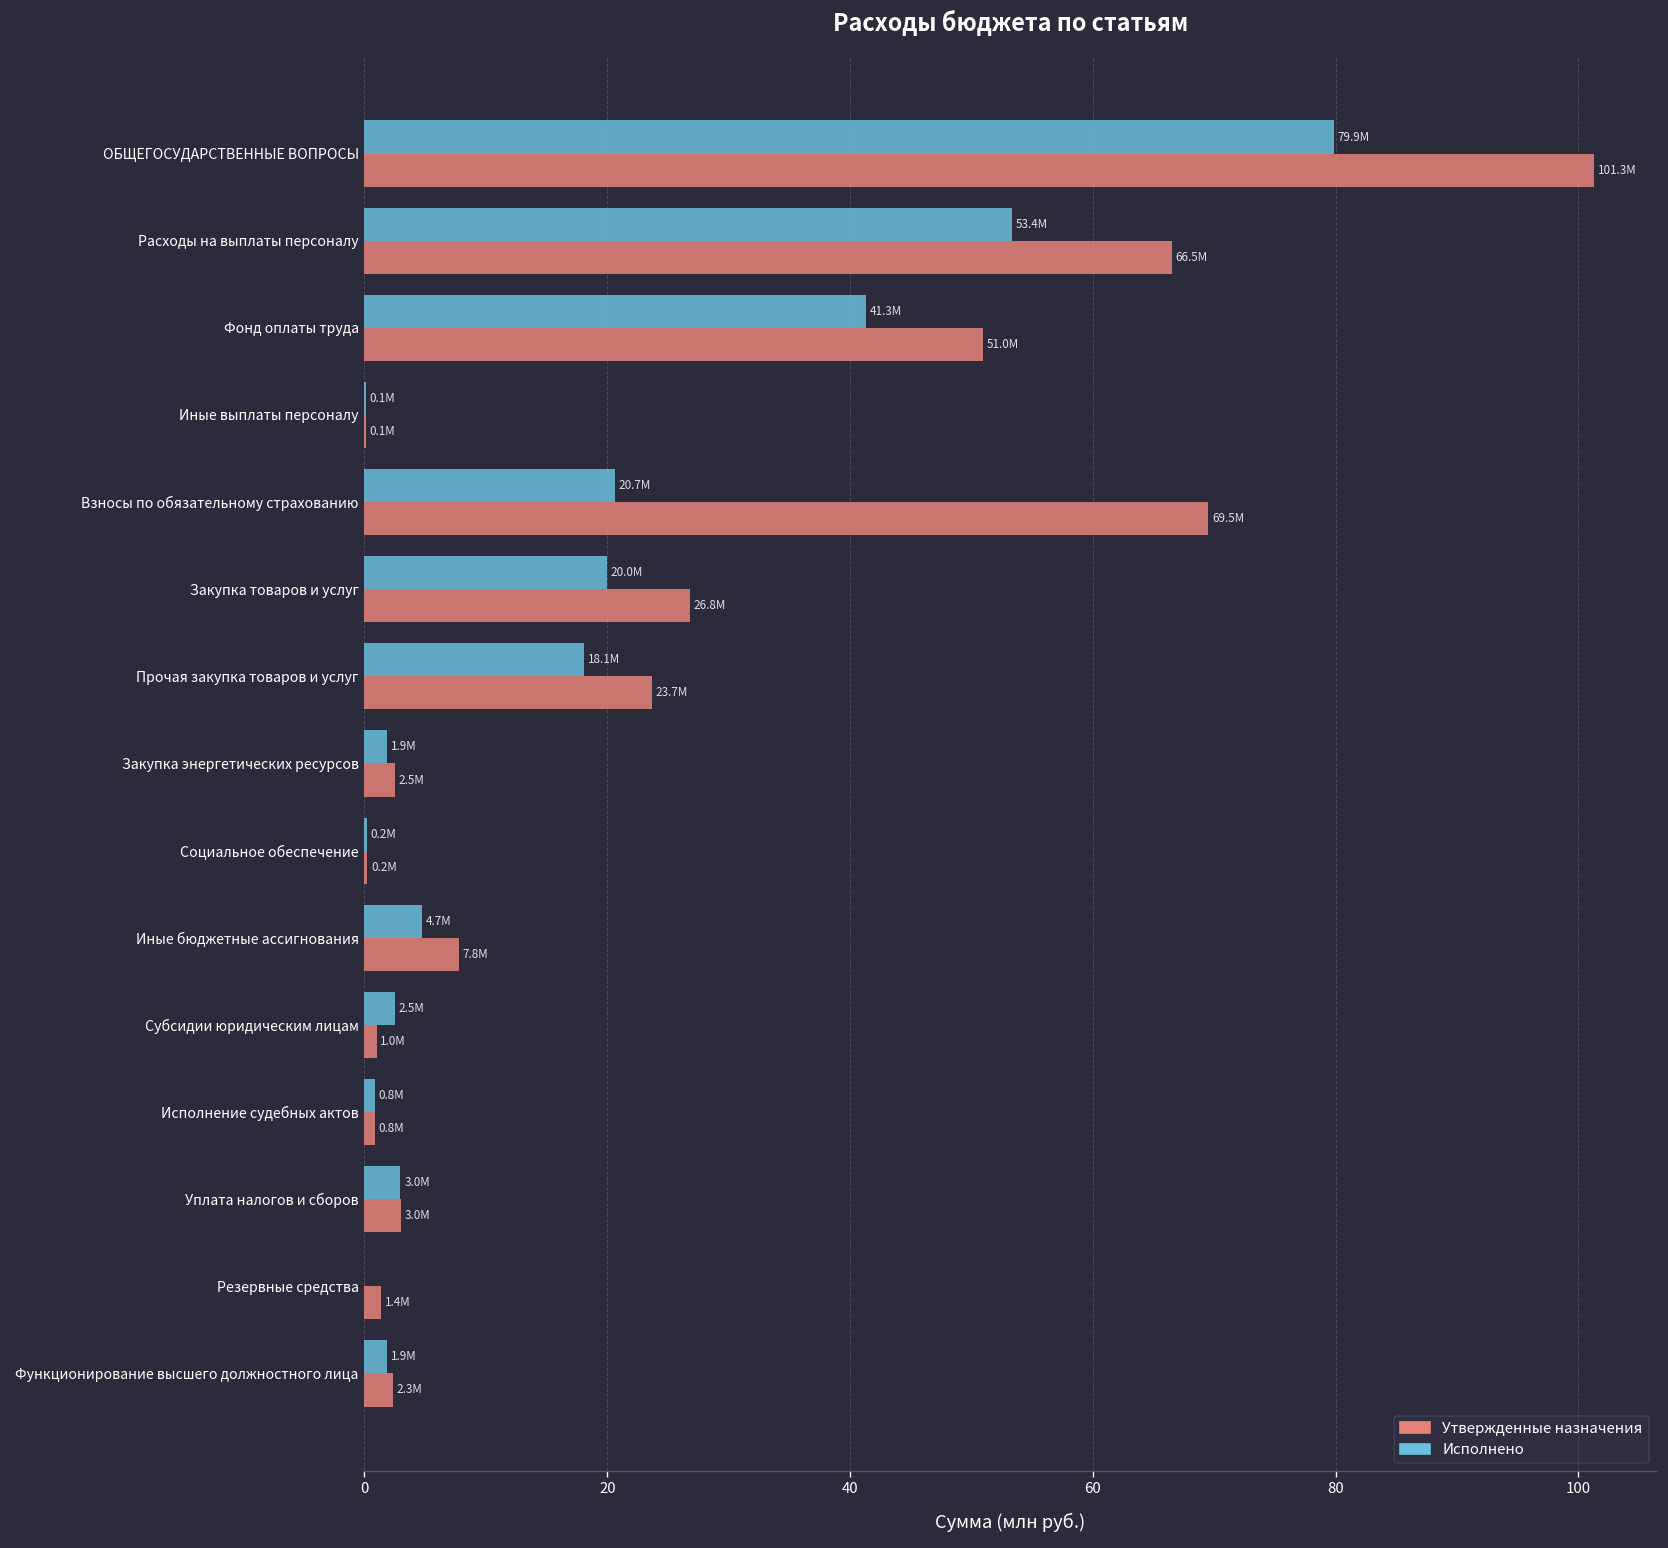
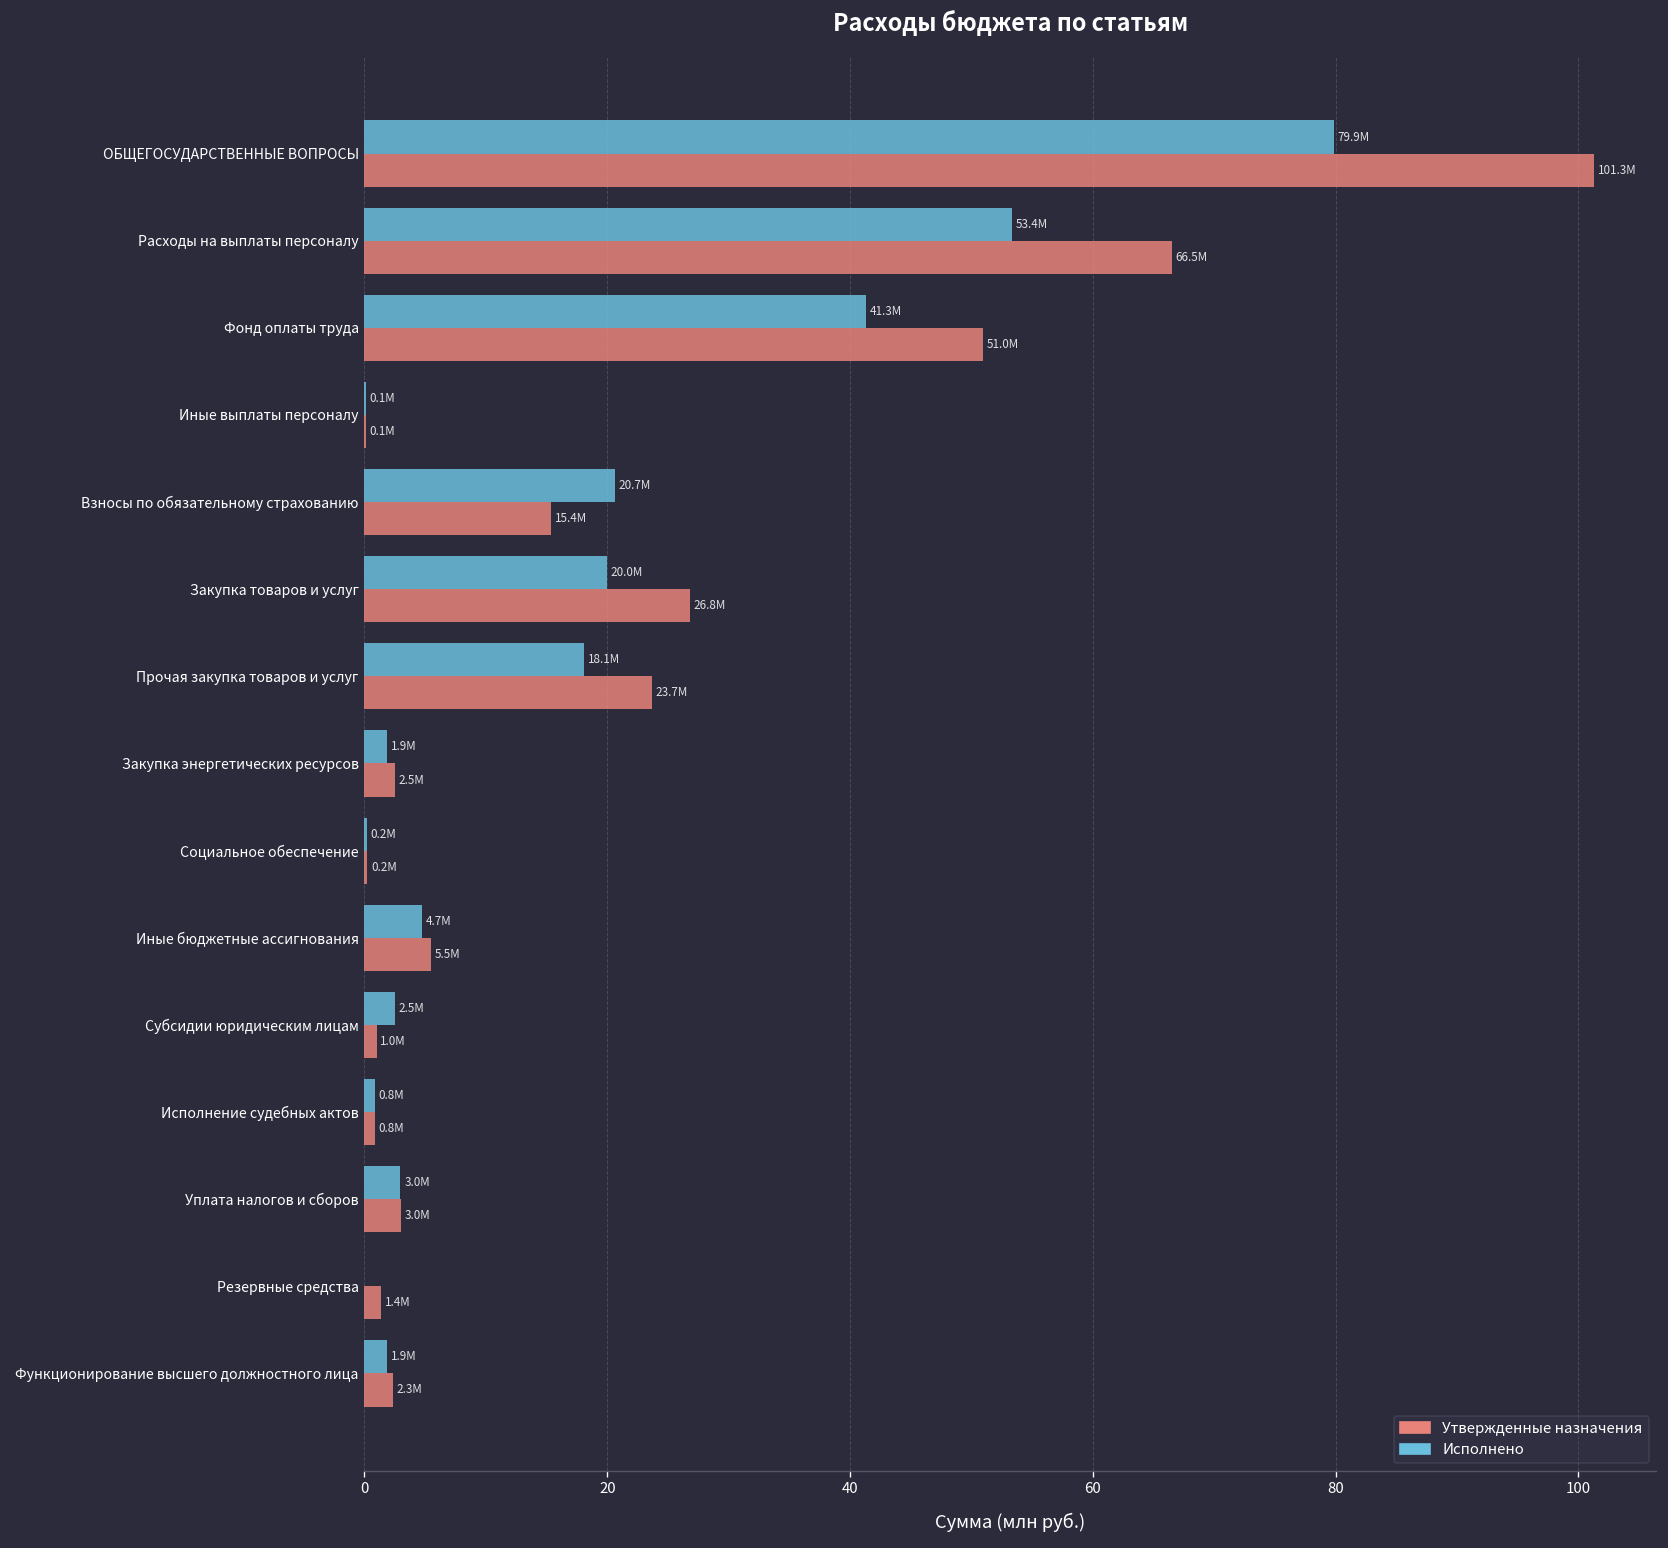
Утвержденные назначения, Взносы по обязательному страхованию: 69.5M -> 15.4M
Утвержденные назначения, Иные бюджетные ассигнования: 7.8M -> 5.5M
